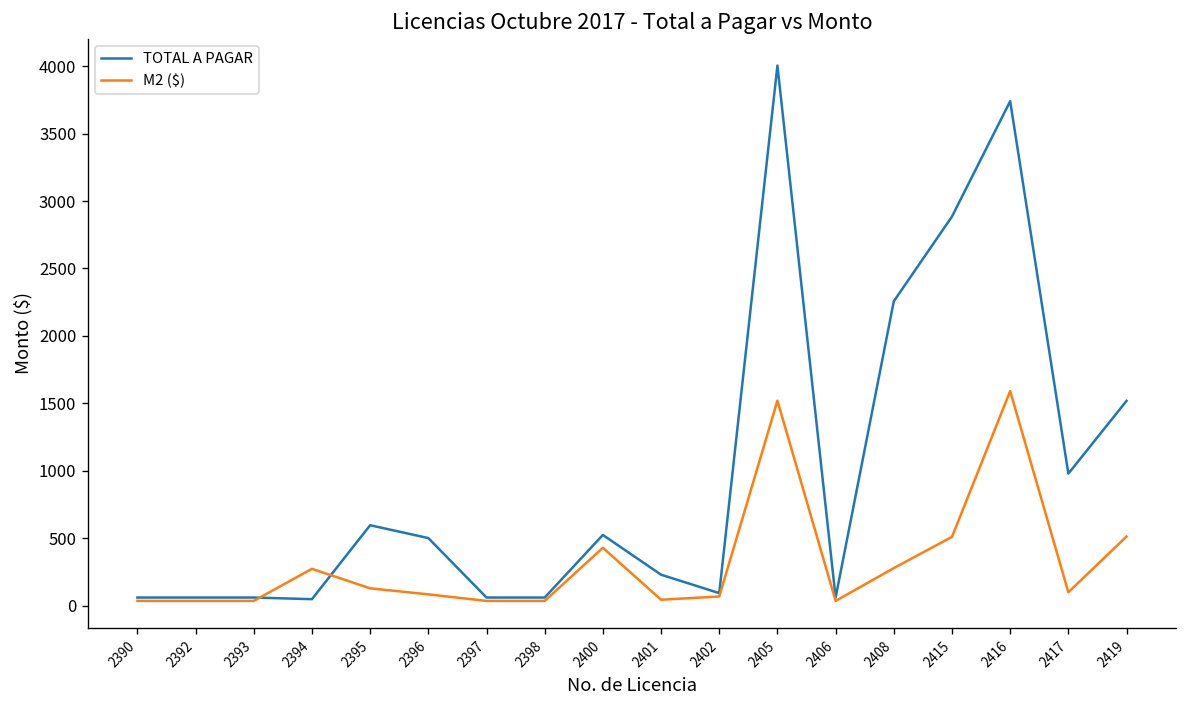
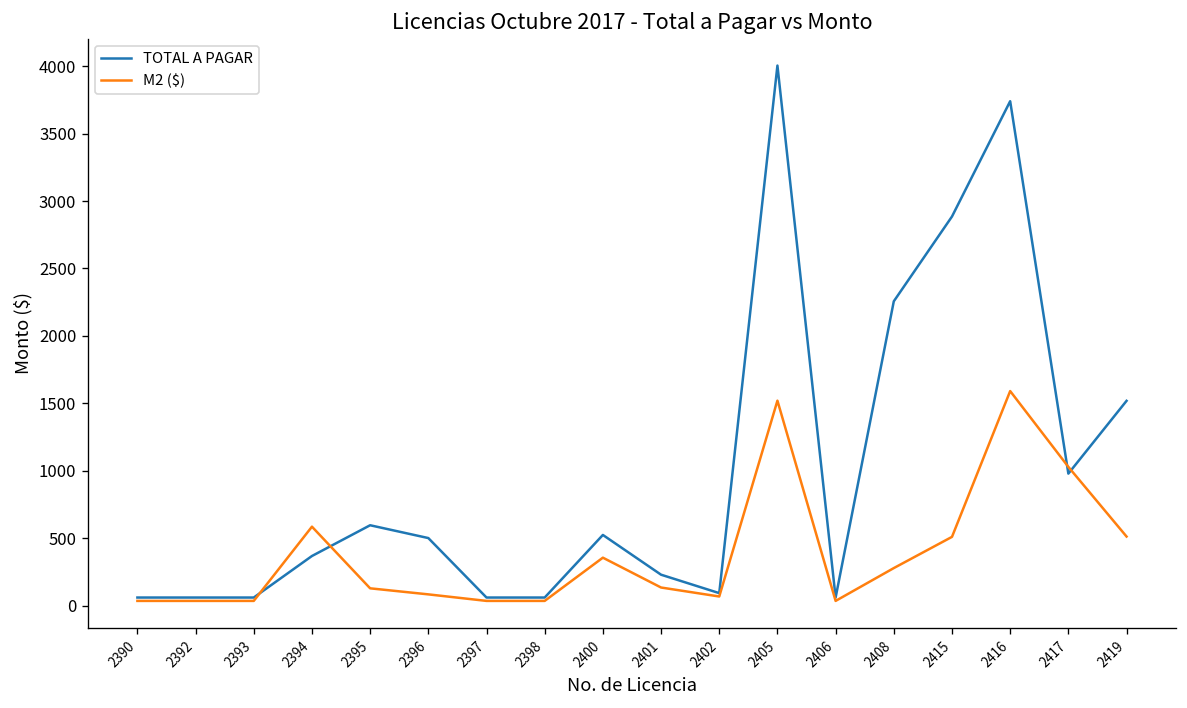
TOTAL A PAGAR, 2394: 50 -> 370
M2 ($), 2394: 270 -> 590
M2 ($), 2400: 430 -> 360
M2 ($), 2401: 40 -> 130
M2 ($), 2417: 100 -> 1030
